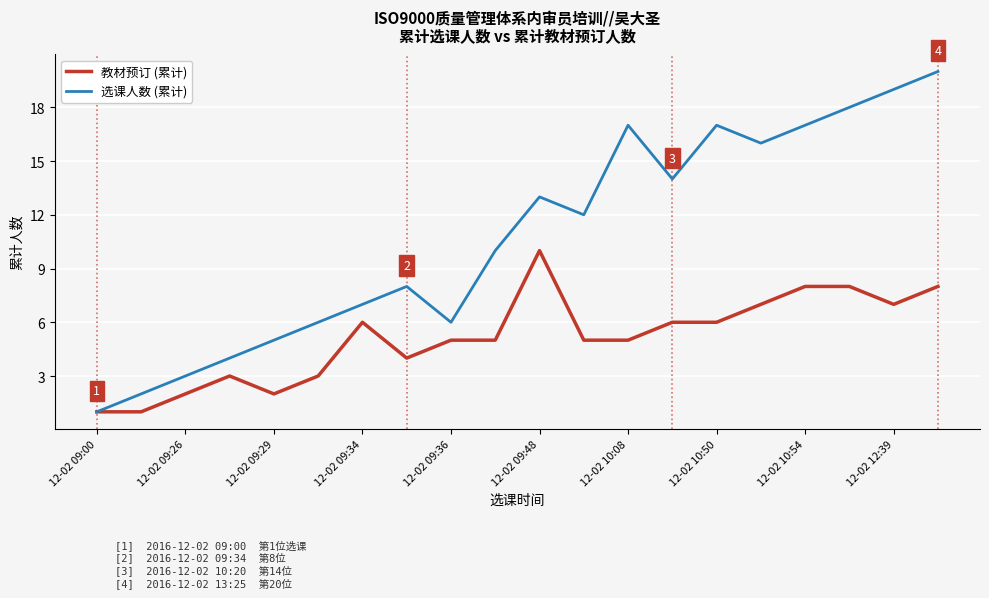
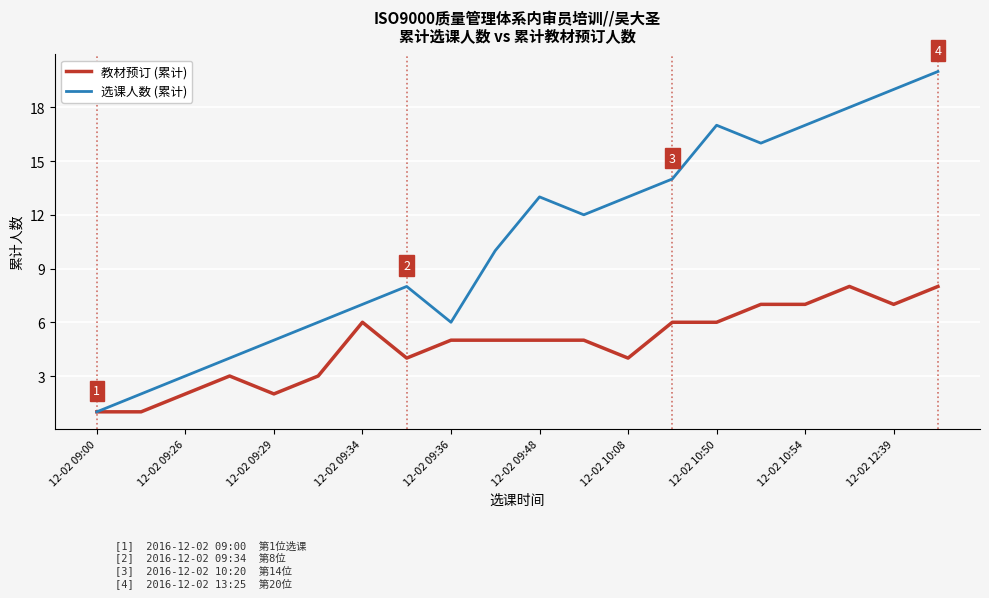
教材预订 (累计), 12-02 09:48: 10 -> 5
教材预订 (累计), 12-02 10:08: 5 -> 4
选课人数 (累计), 12-02 10:08: 17 -> 13
教材预订 (累计), 12-02 10:54: 8 -> 7
